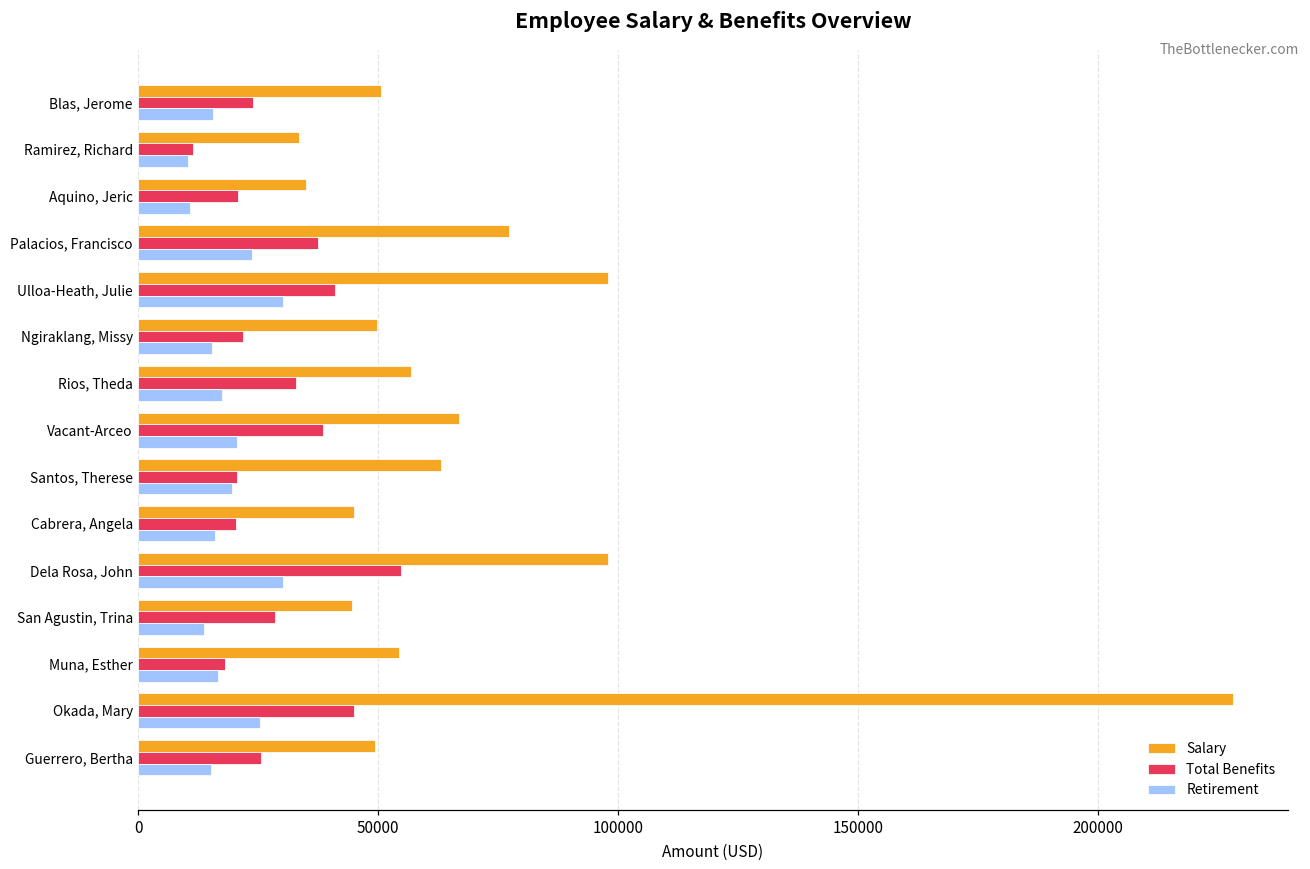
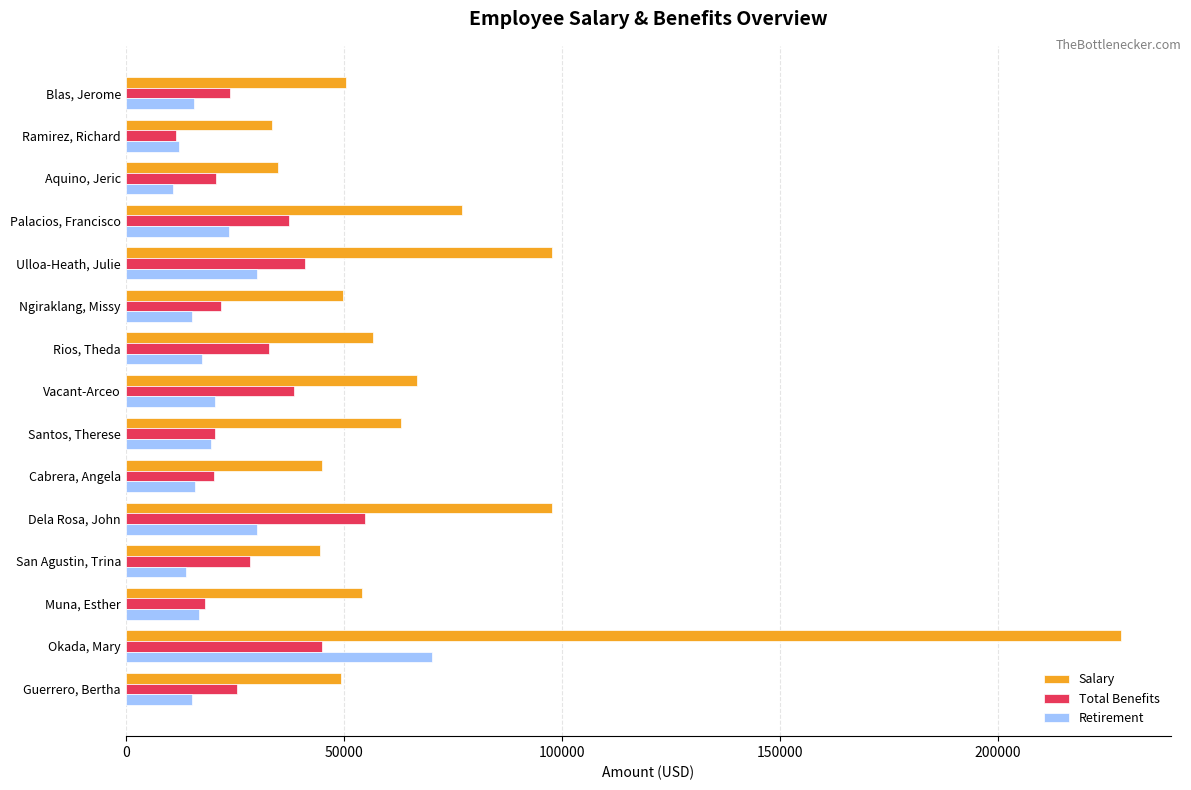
Retirement, Ramirez, Richard: 10000 -> 12000
Retirement, Okada, Mary: 25000 -> 70000
